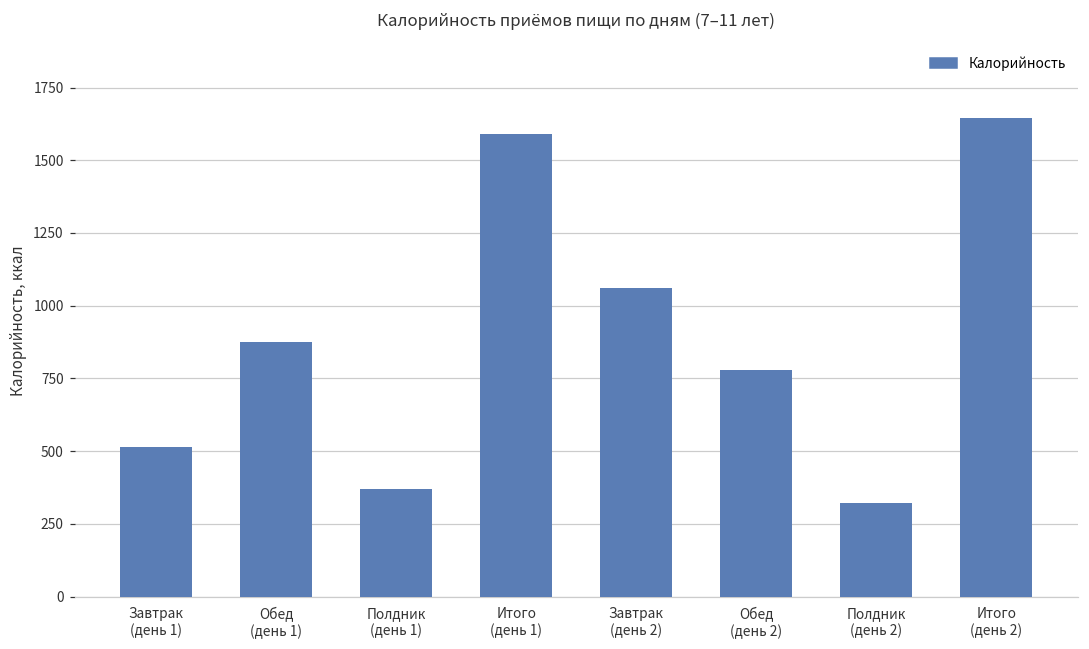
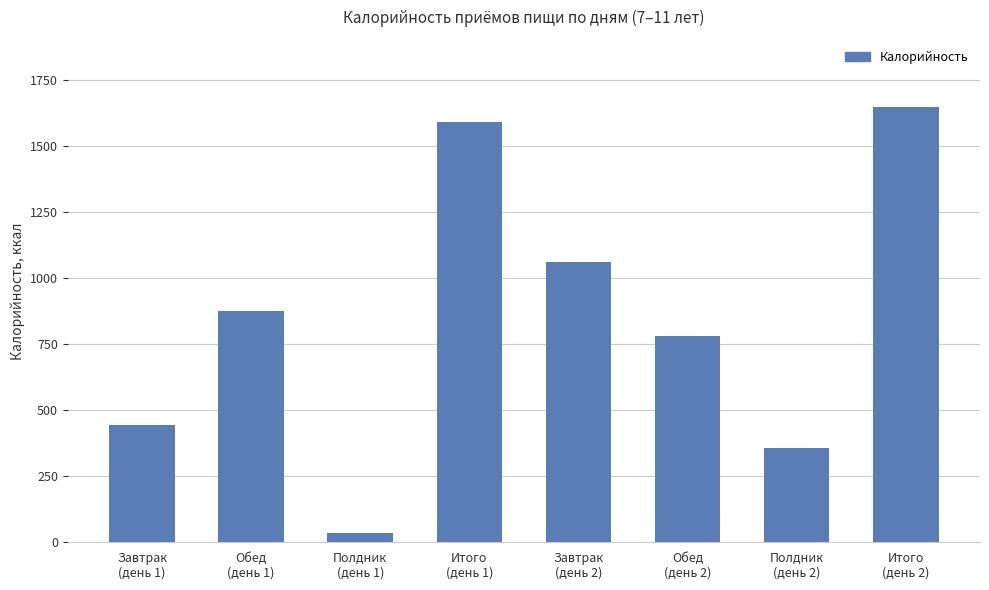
Завтрак (день 1): 510 -> 450
Полдник (день 1): 370 -> 30
Полдник (день 2): 320 -> 360
